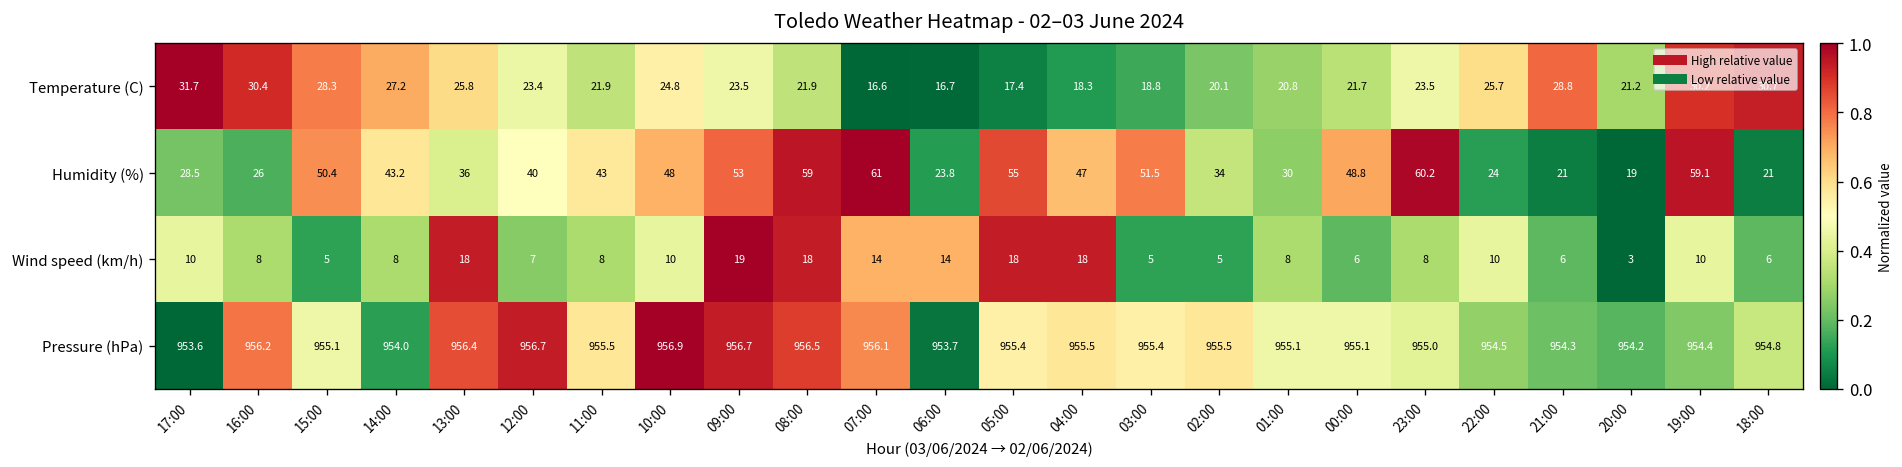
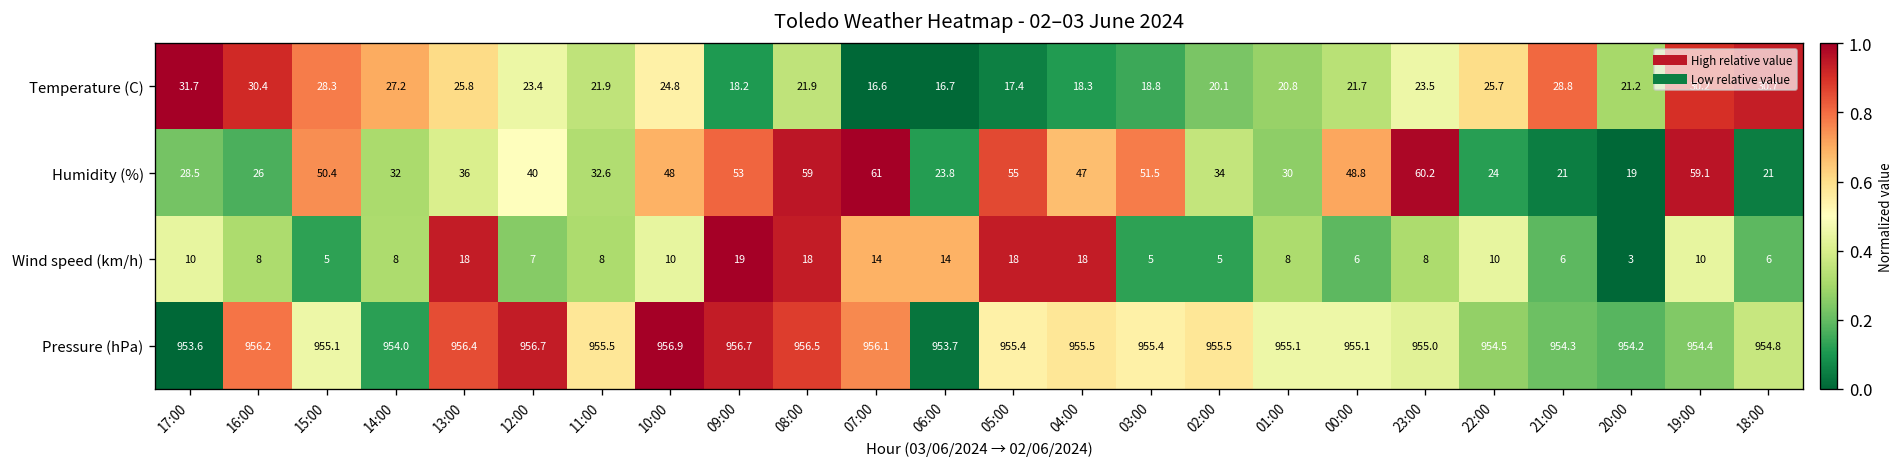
Temperature (C), 09:00: 23.5 -> 18.2
Humidity (%), 14:00: 43.2 -> 32
Humidity (%), 11:00: 43 -> 32.6
